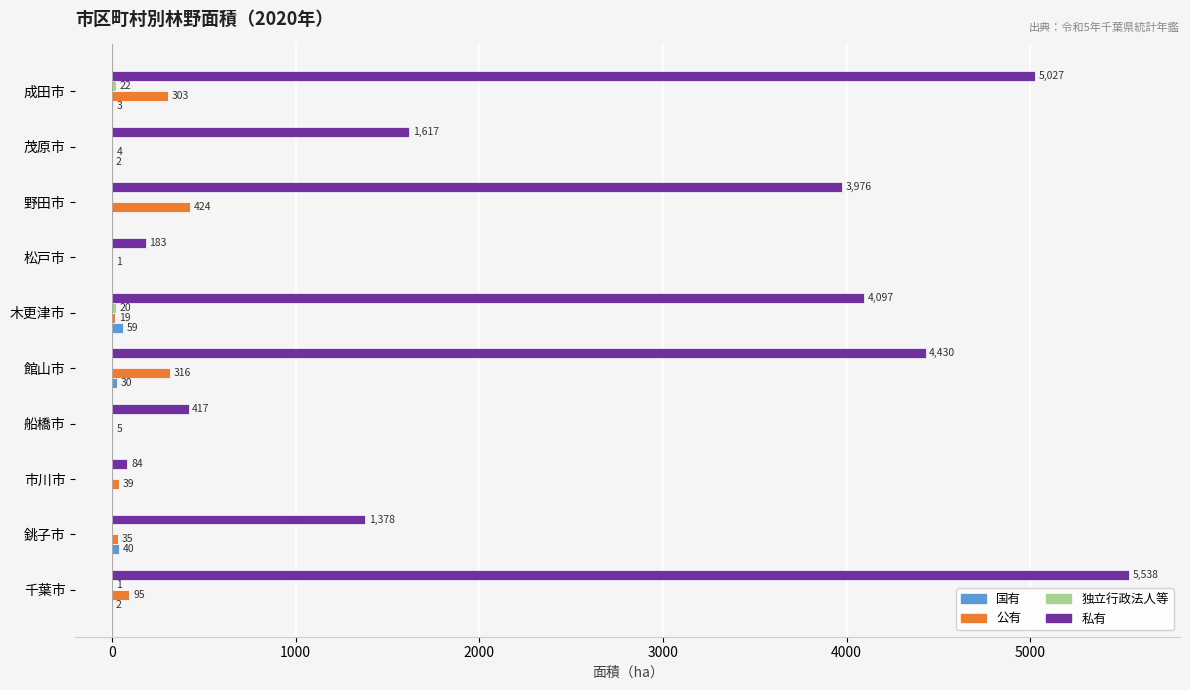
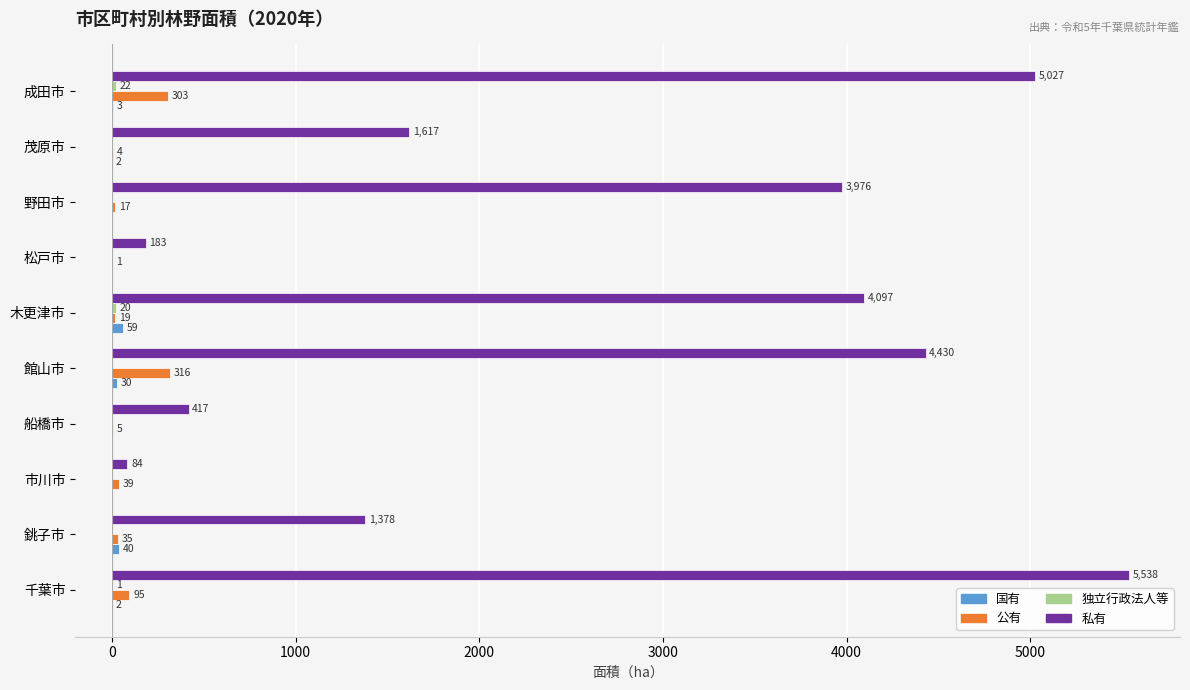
公有, 野田市: 424 -> 17
